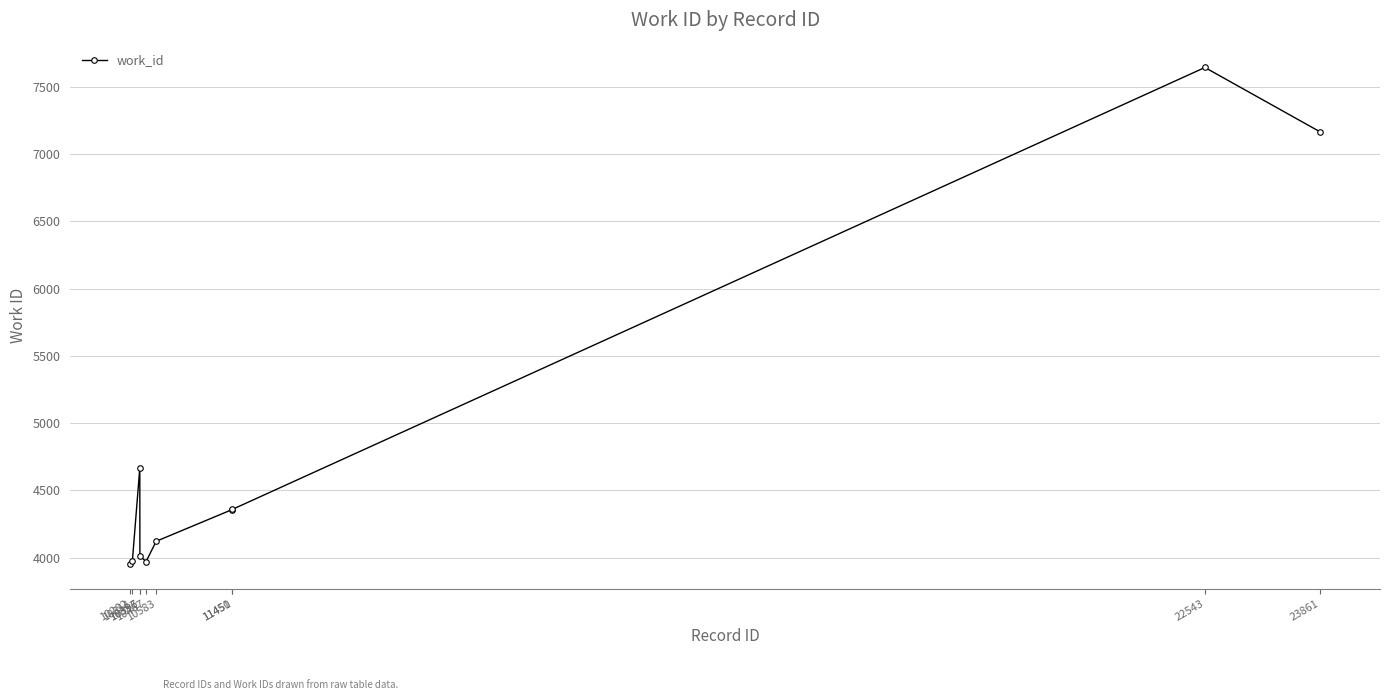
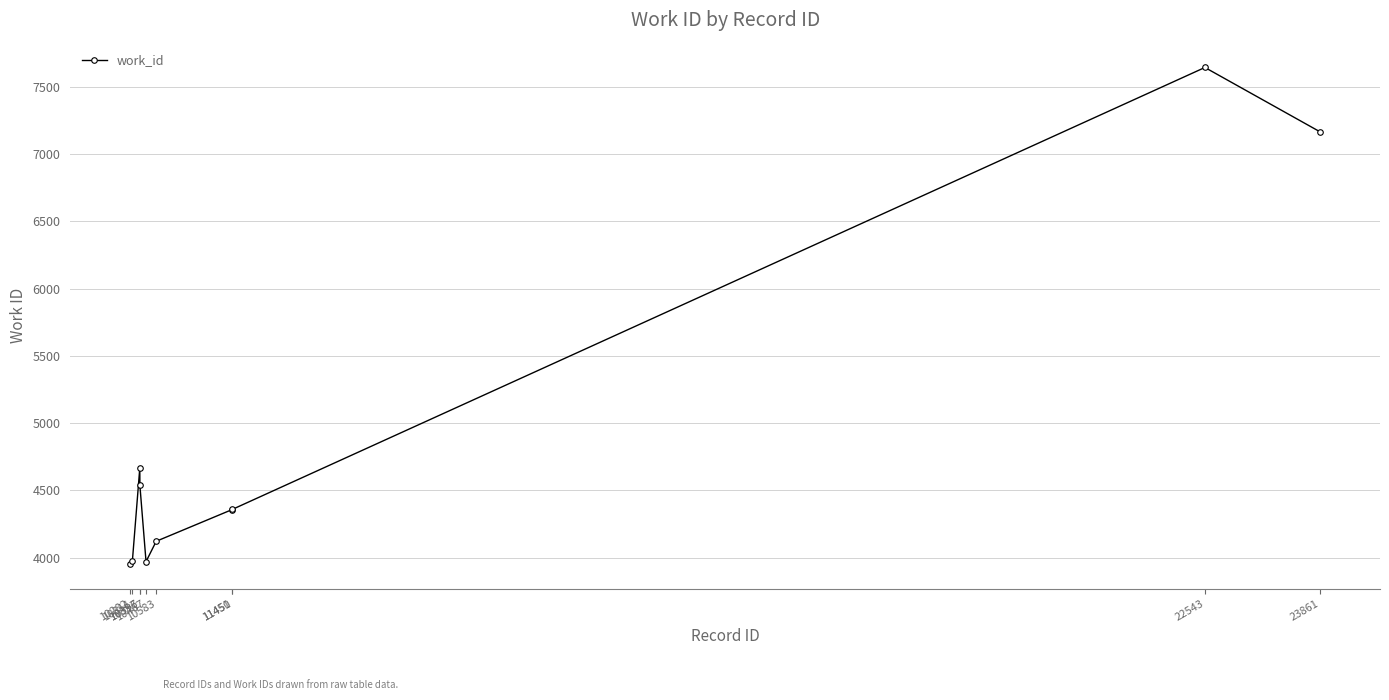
10397: 4010 -> 4540
